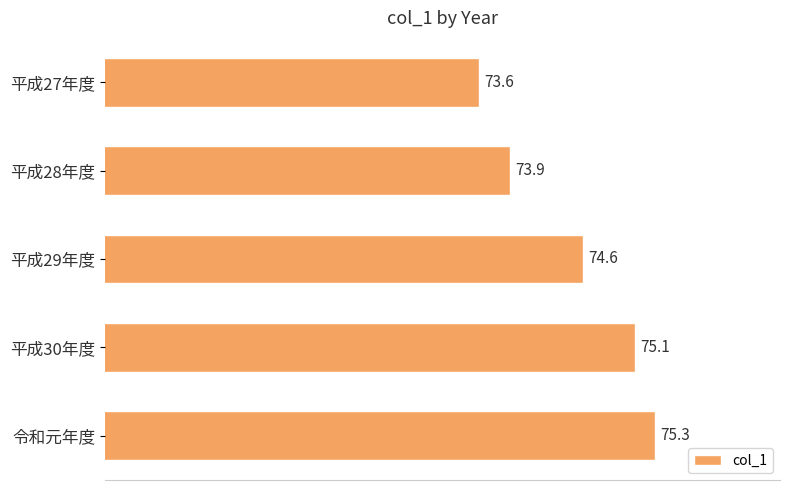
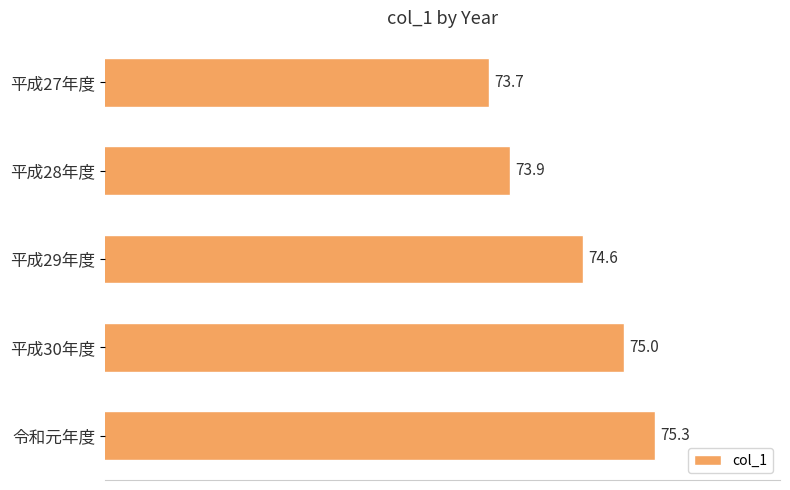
平成27年度: 73.6 -> 73.7
平成30年度: 75.1 -> 75.0
